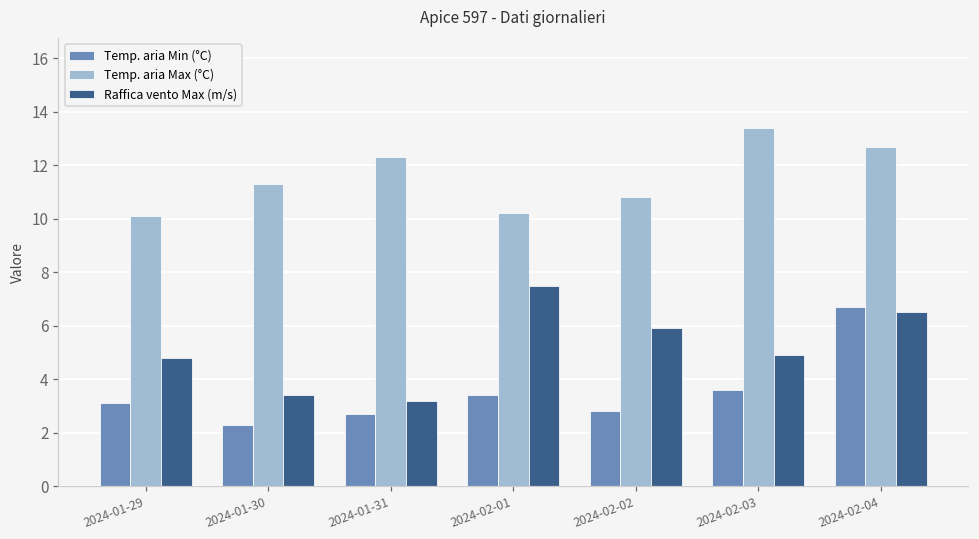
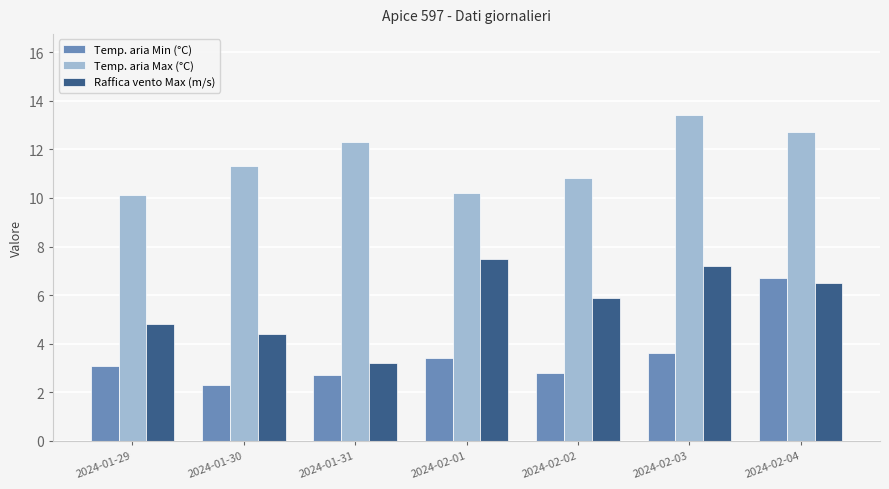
Raffica vento Max (m/s), 2024-01-30: 3.4 -> 4.4
Raffica vento Max (m/s), 2024-02-03: 4.9 -> 7.2
